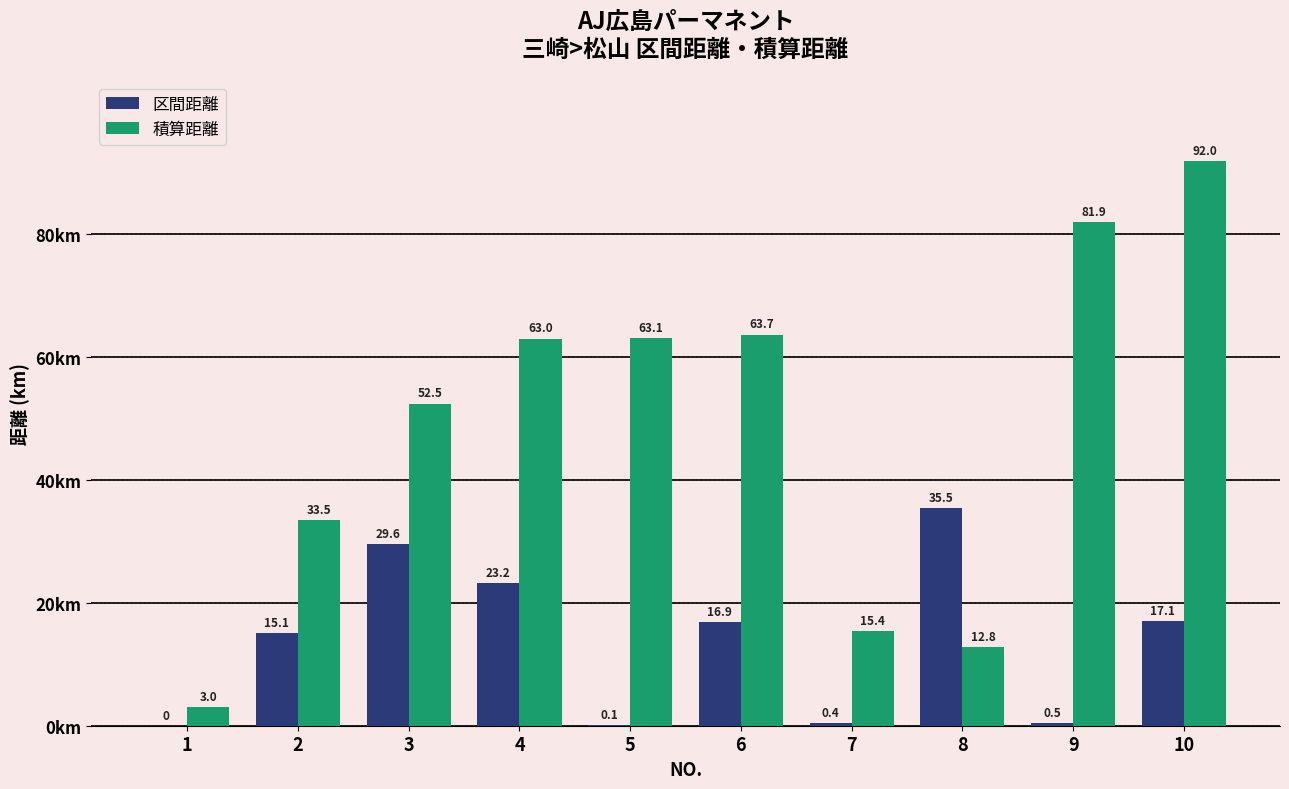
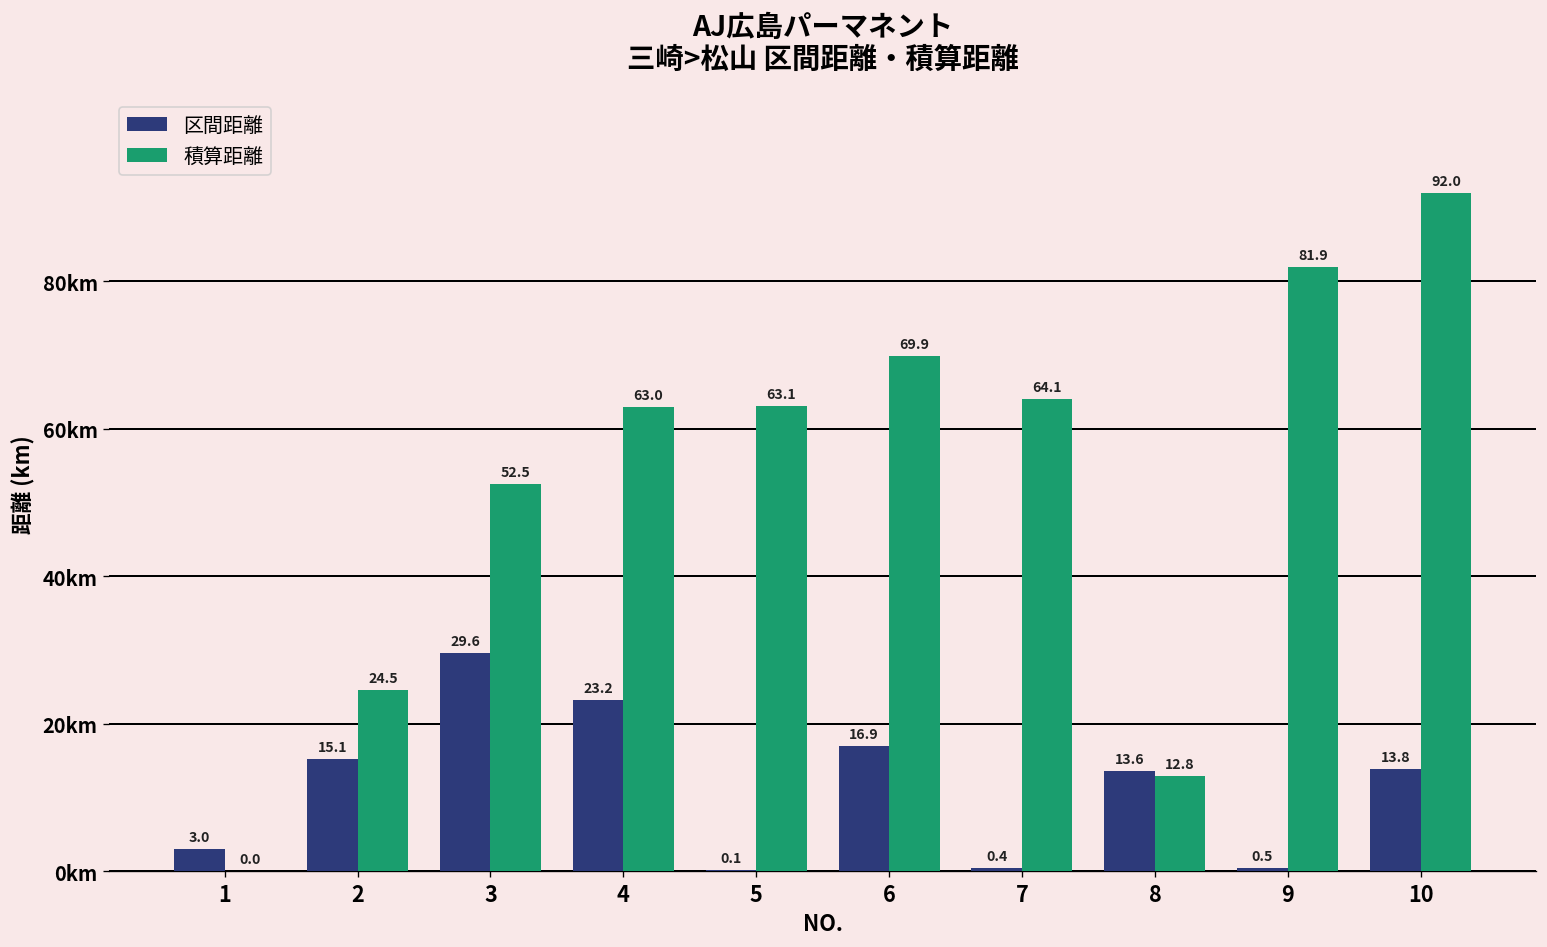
区間距離, 1: 0 -> 3.0
積算距離, 1: 3.0 -> 0.0
積算距離, 2: 33.5 -> 24.5
積算距離, 6: 63.7 -> 69.9
積算距離, 7: 15.4 -> 64.1
区間距離, 8: 35.5 -> 13.6
区間距離, 10: 17.1 -> 13.8
